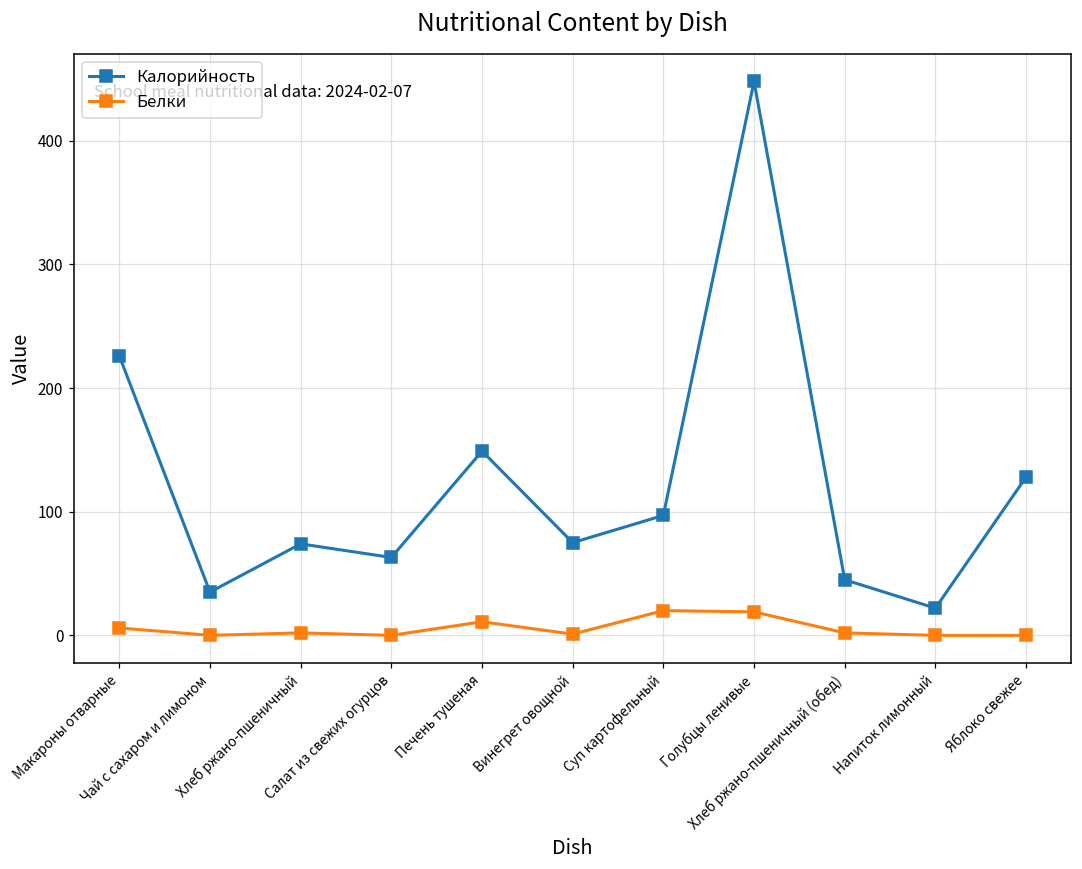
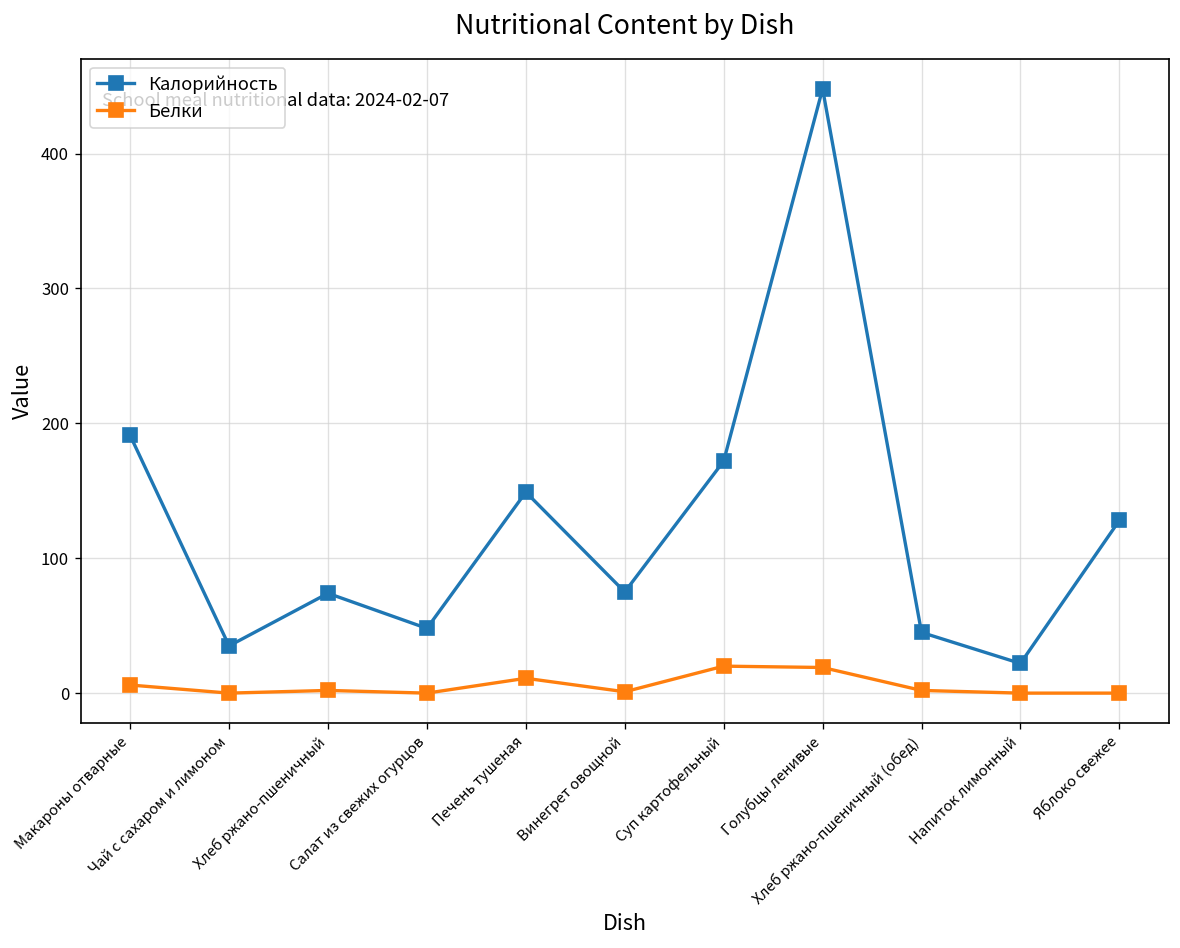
Калорийность, Макароны отварные: 226 -> 191
Калорийность, Салат из свежих огурцов: 63 -> 48
Калорийность, Суп картофельный: 97 -> 172
